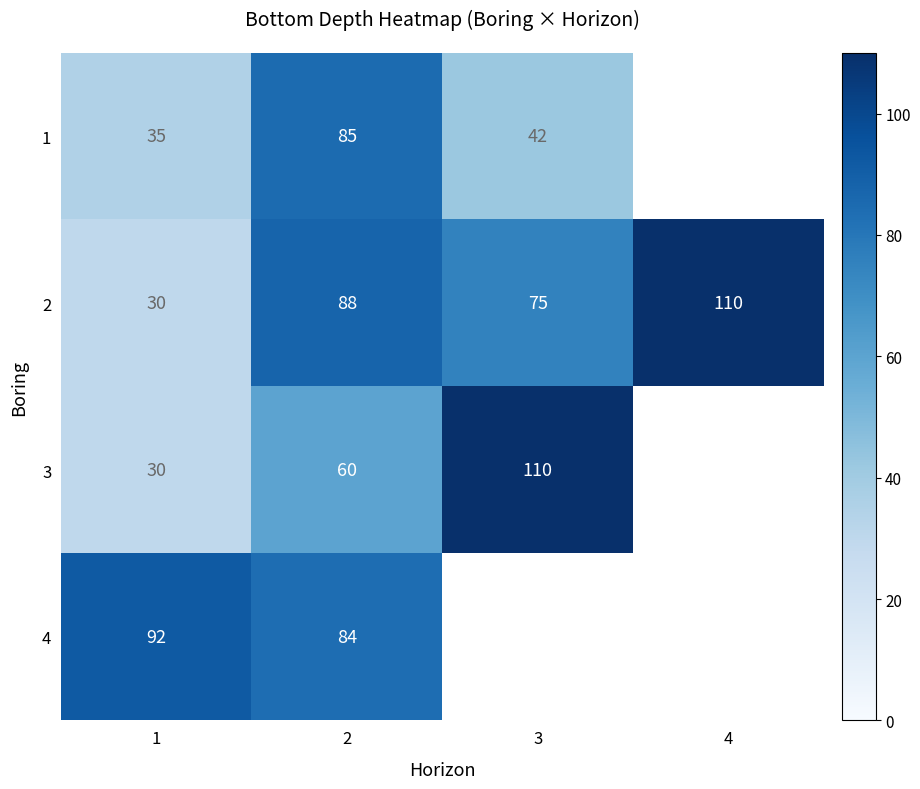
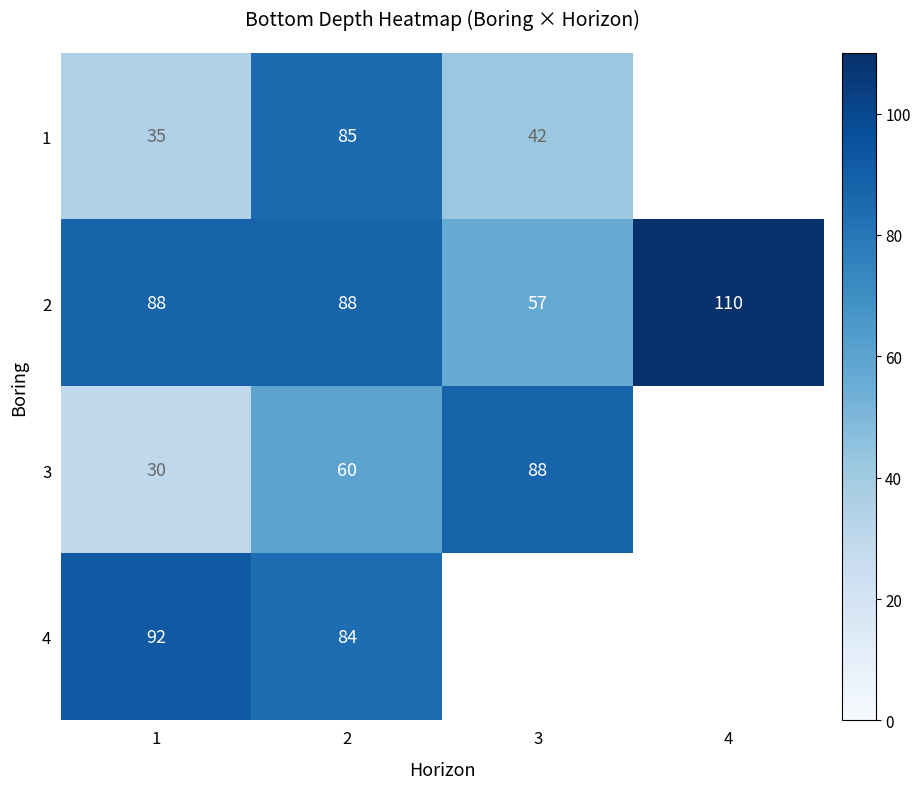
2, 1: 30 -> 88
2, 3: 75 -> 57
3, 3: 110 -> 88
